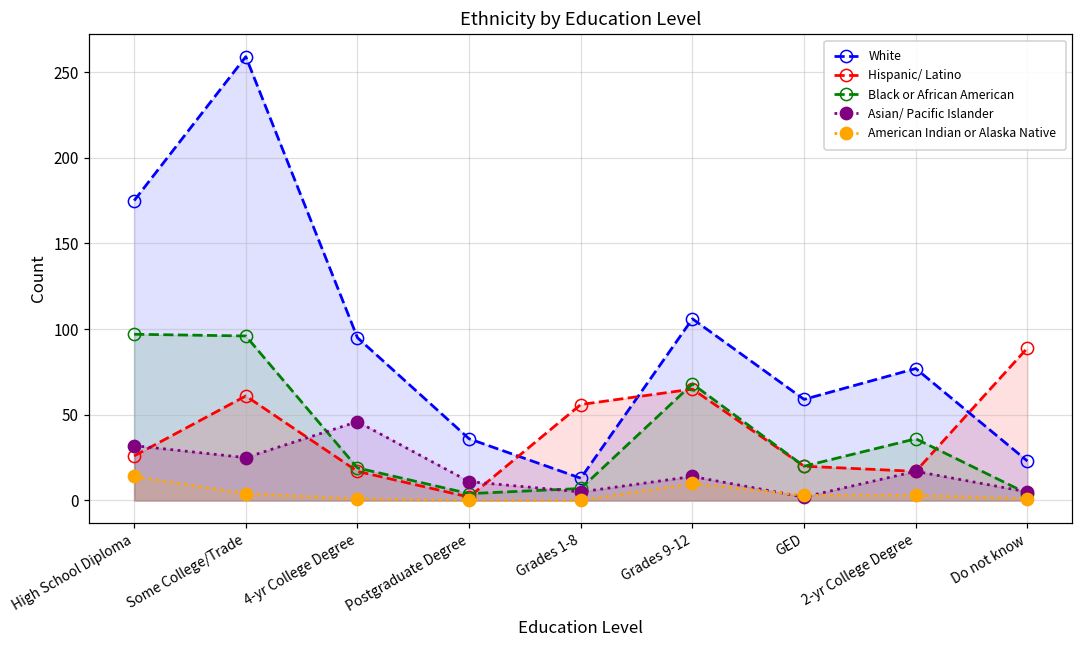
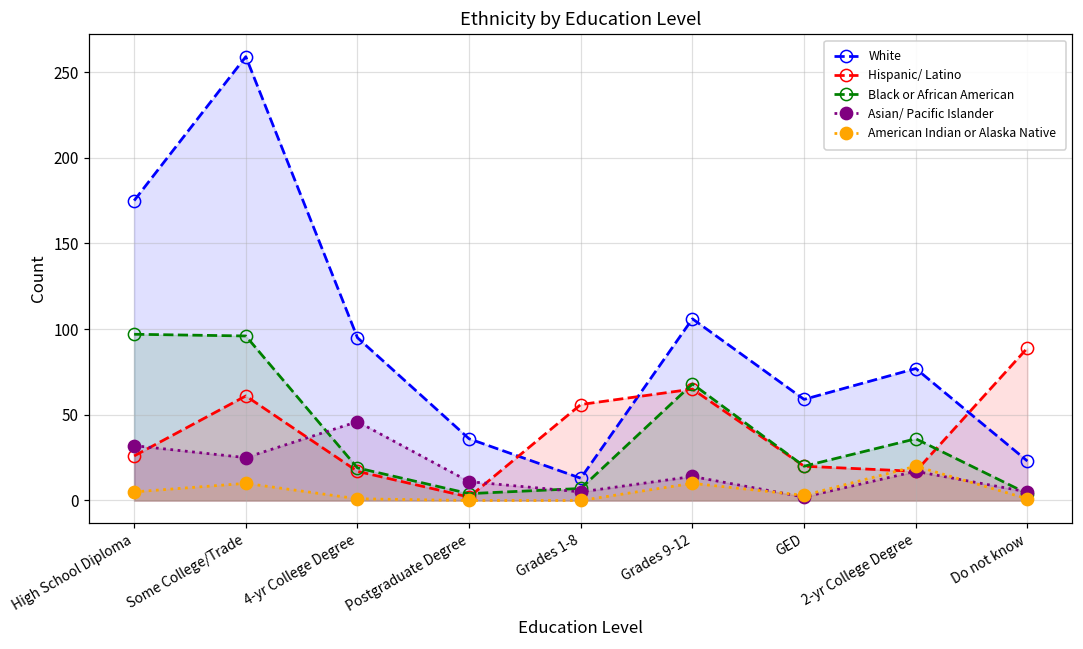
American Indian or Alaska Native, High School Diploma: 14 -> 5
American Indian or Alaska Native, Some College/Trade: 4 -> 10
American Indian or Alaska Native, 2-yr College Degree: 3 -> 20
